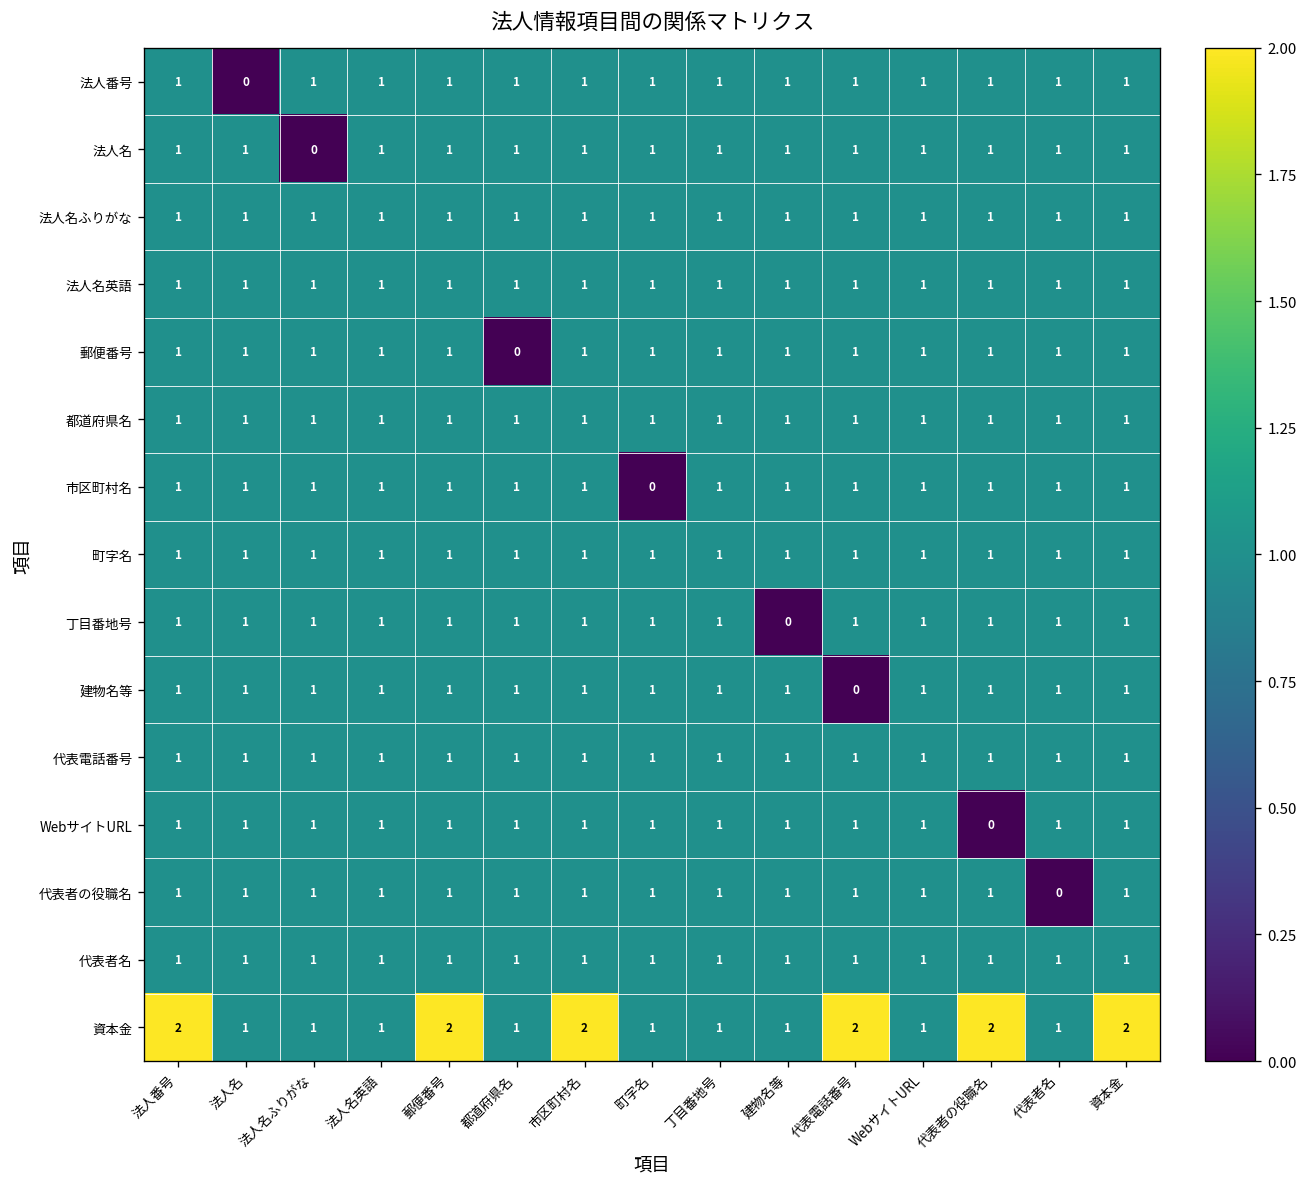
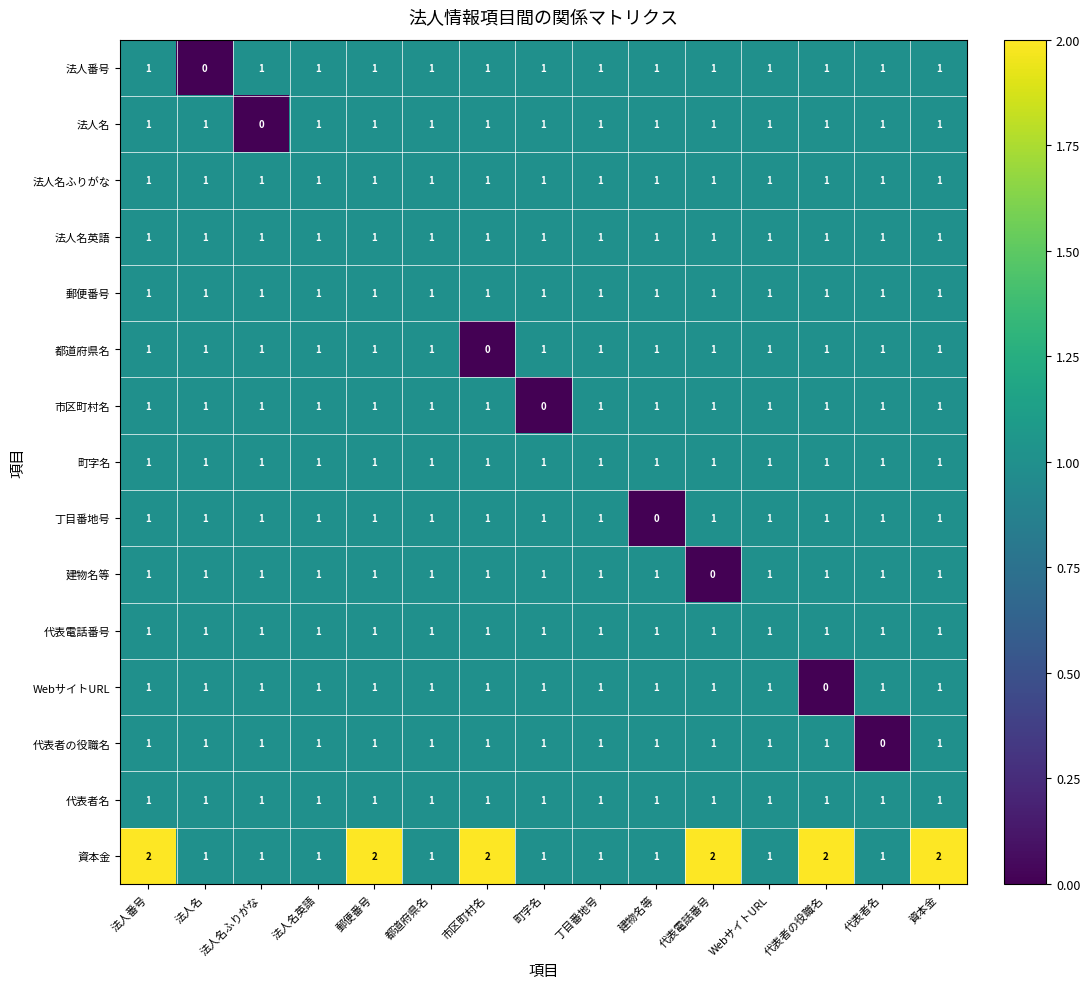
郵便番号, 都道府県名: 0 -> 1
都道府県名, 市区町村名: 1 -> 0
